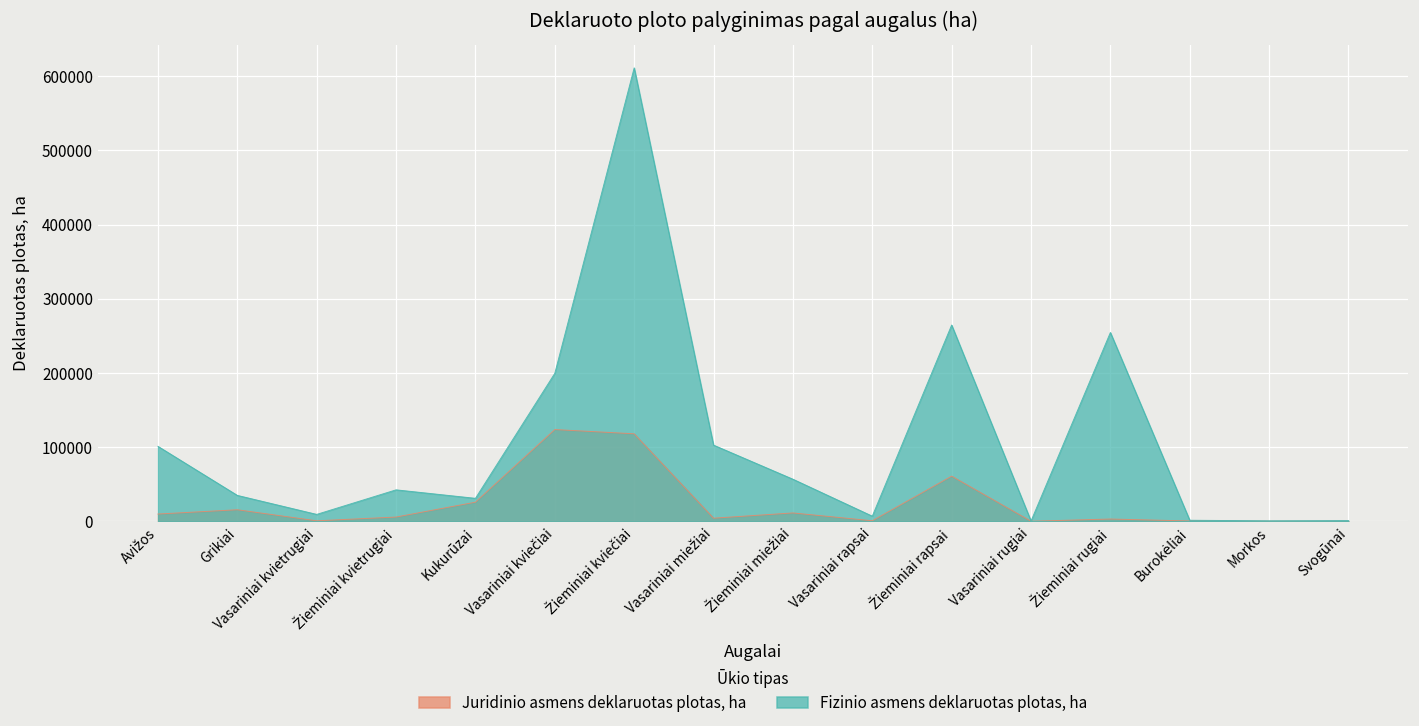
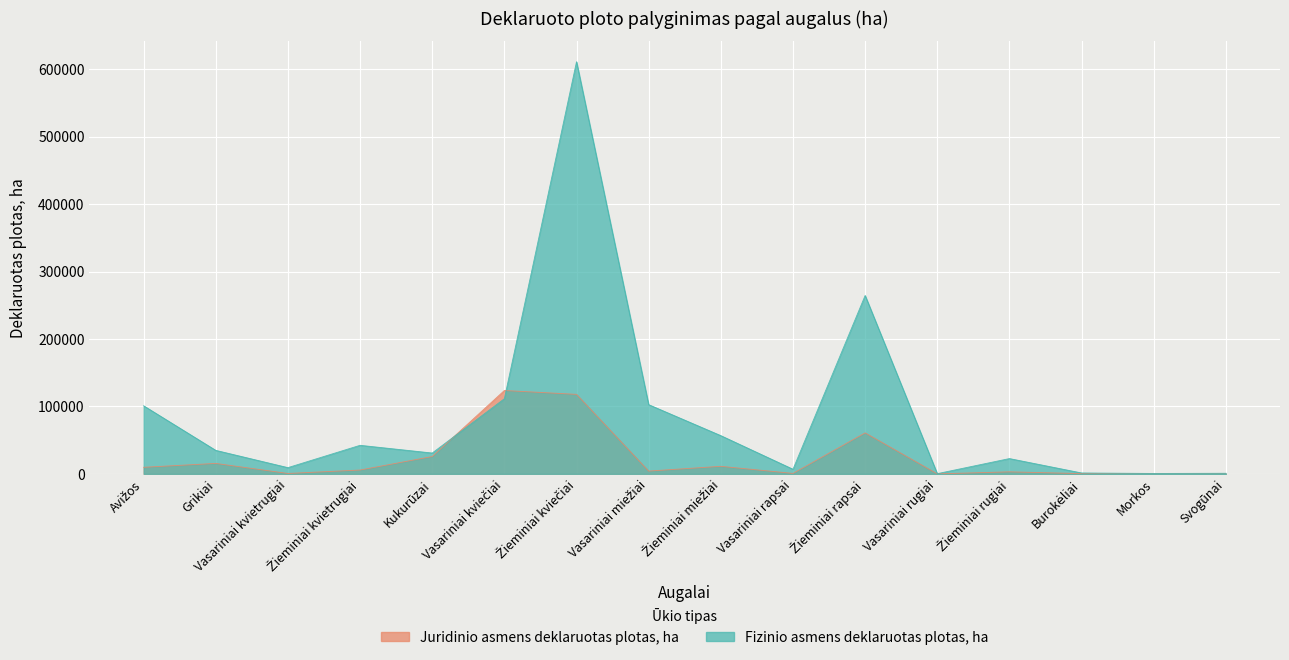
Fizinio asmens deklaruotas plotas, ha, Vasariniai kviečiai: 200000 -> 110000
Fizinio asmens deklaruotas plotas, ha, Žieminiai rugiai: 250000 -> 20000
